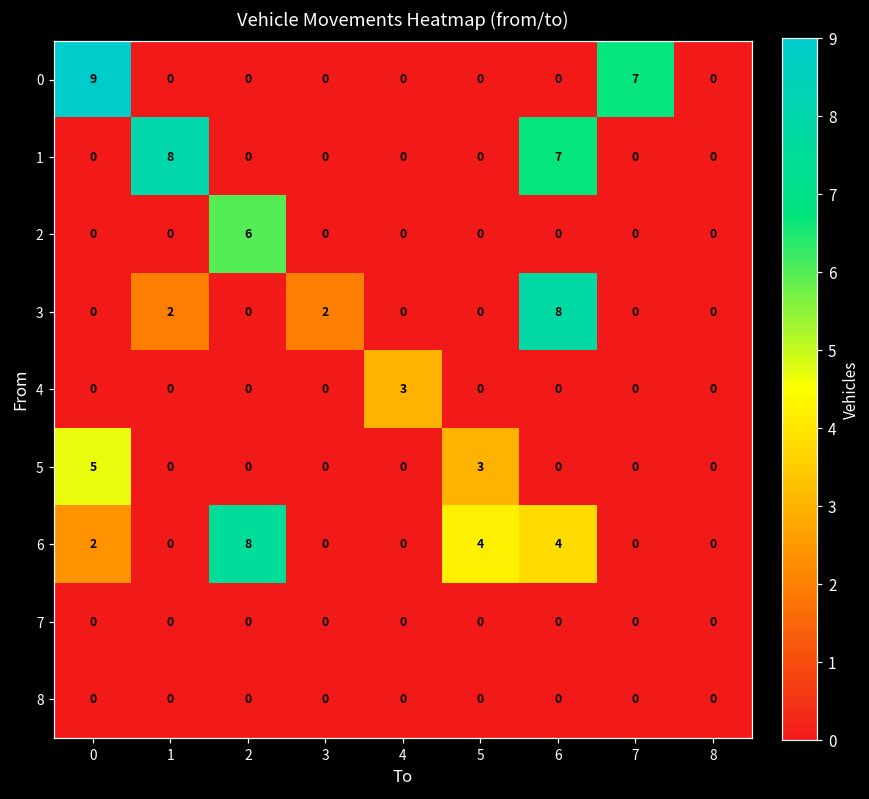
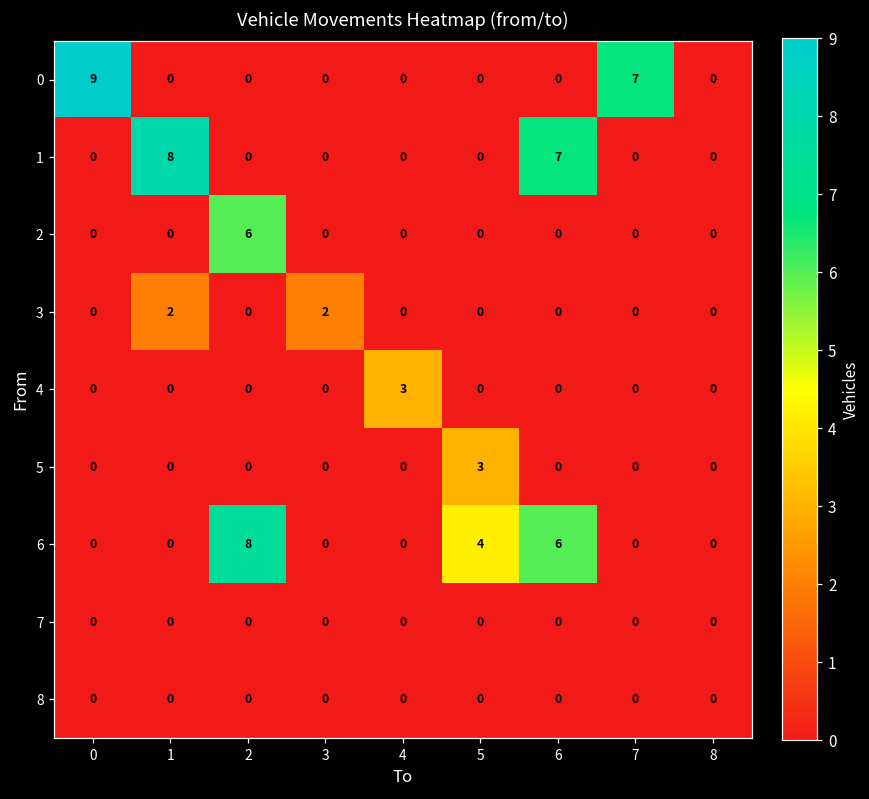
3, 6: 8 -> 0
5, 0: 5 -> 0
6, 0: 2 -> 0
6, 6: 4 -> 6
